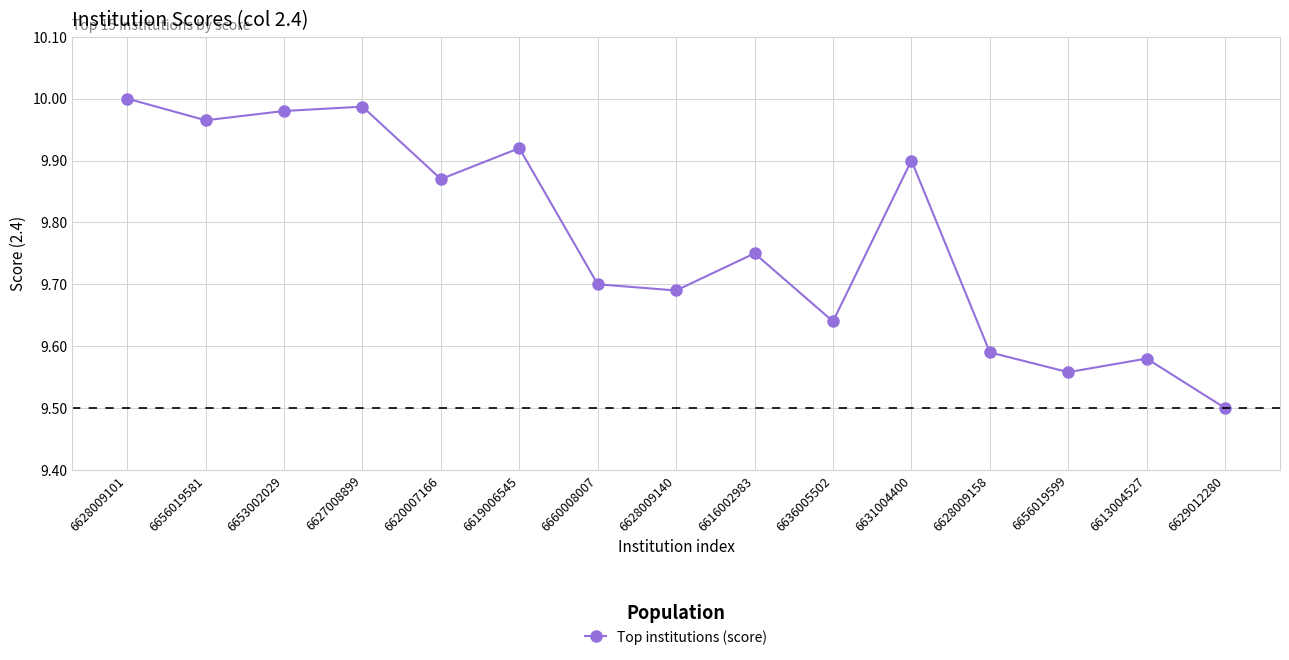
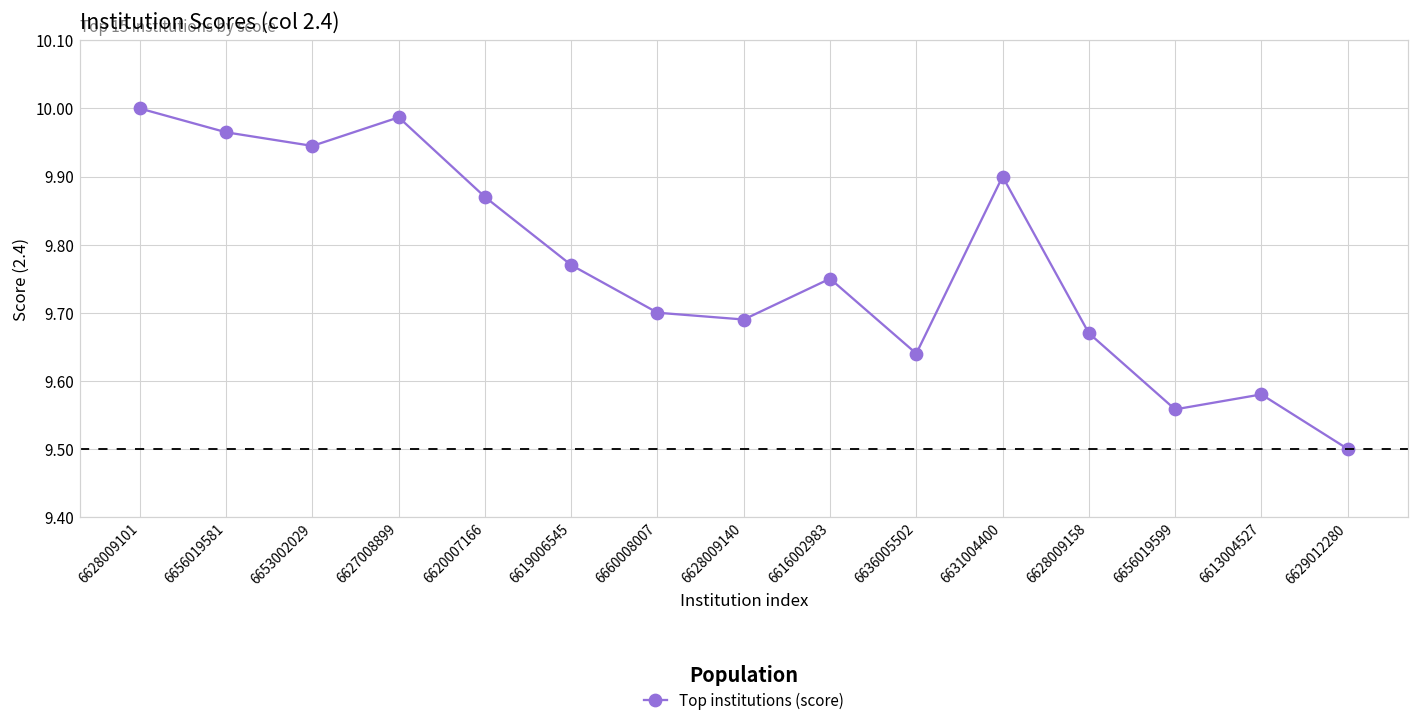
6653002029: 9.98 -> 9.95
6619006545: 9.92 -> 9.77
6628009158: 9.59 -> 9.67
